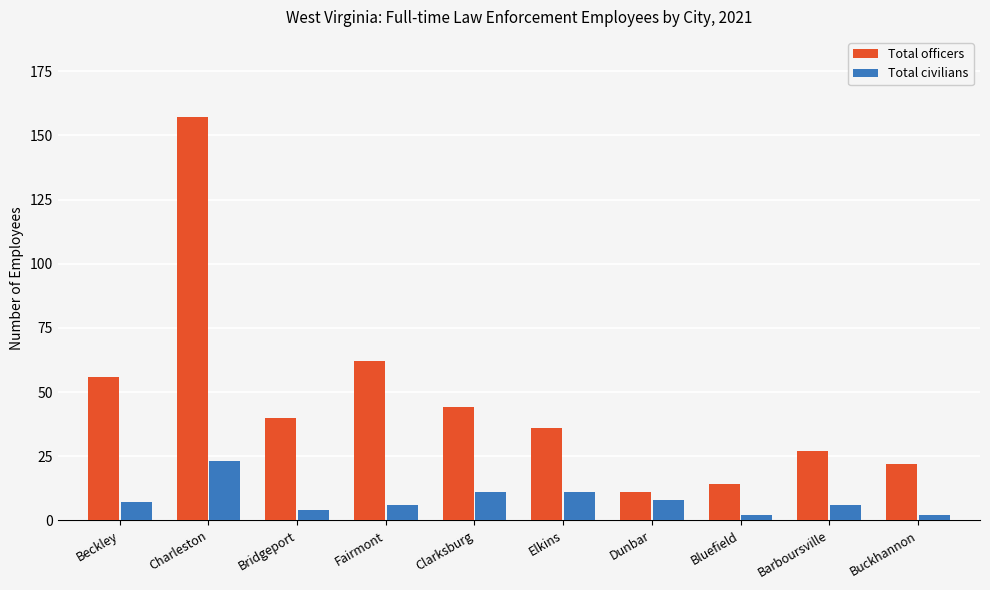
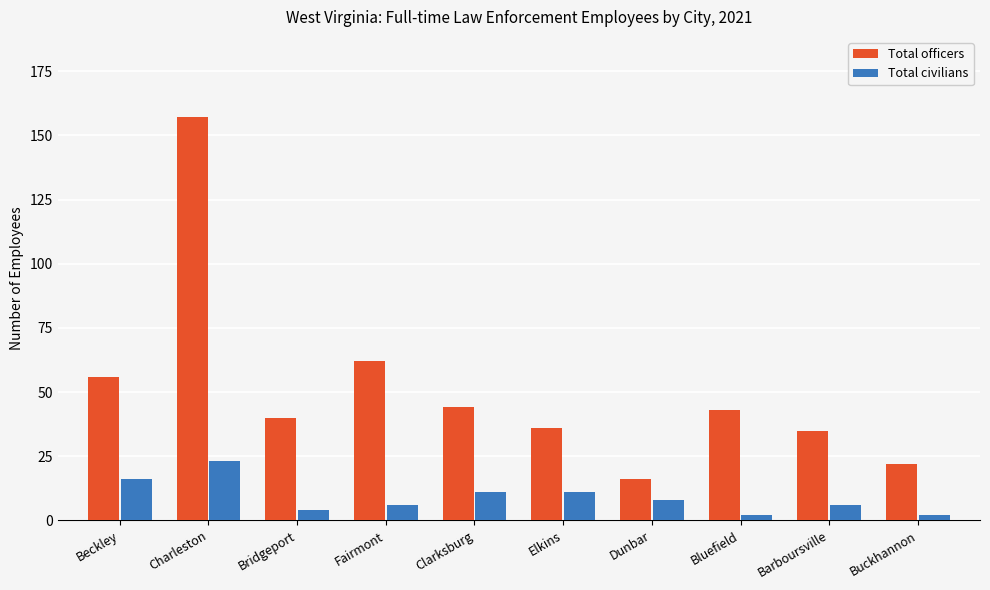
Total civilians, Beckley: 7 -> 16
Total officers, Dunbar: 11 -> 16
Total officers, Bluefield: 14 -> 43
Total officers, Barboursville: 27 -> 35
